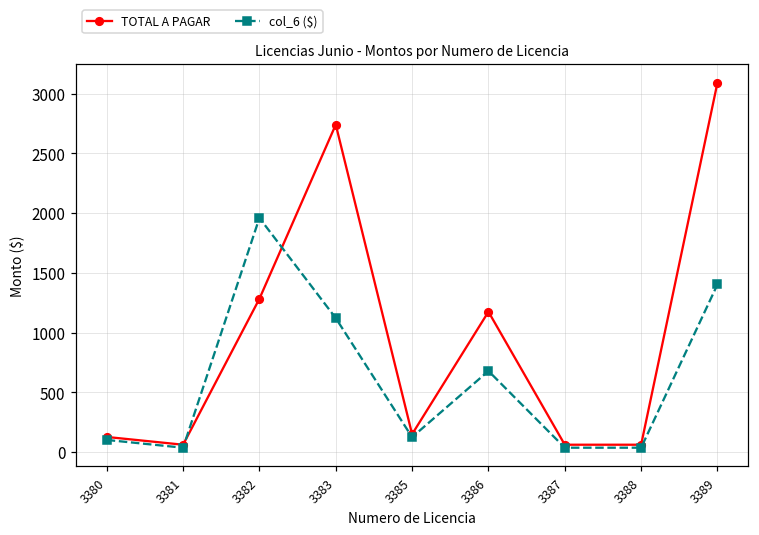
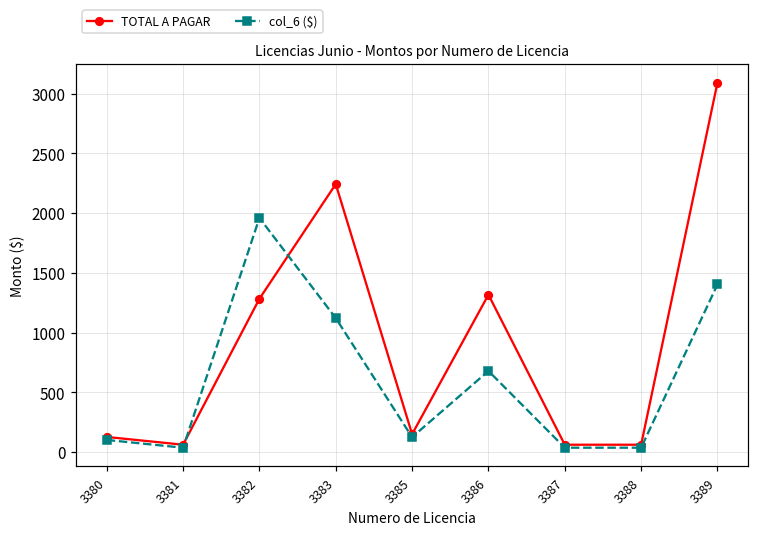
TOTAL A PAGAR, 3383: 2740 -> 2240
TOTAL A PAGAR, 3386: 1170 -> 1320
